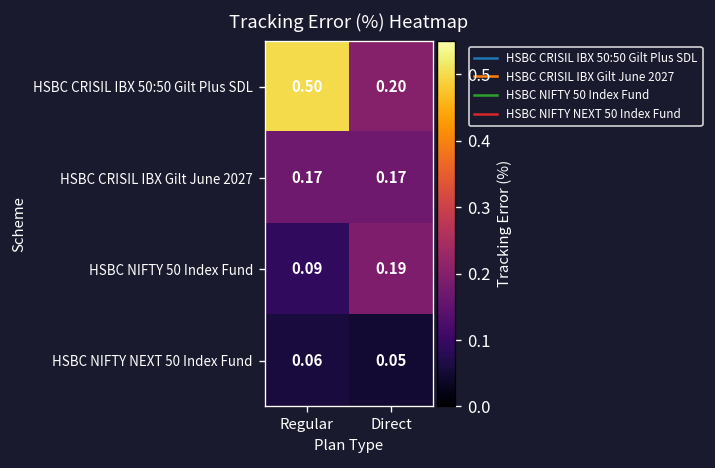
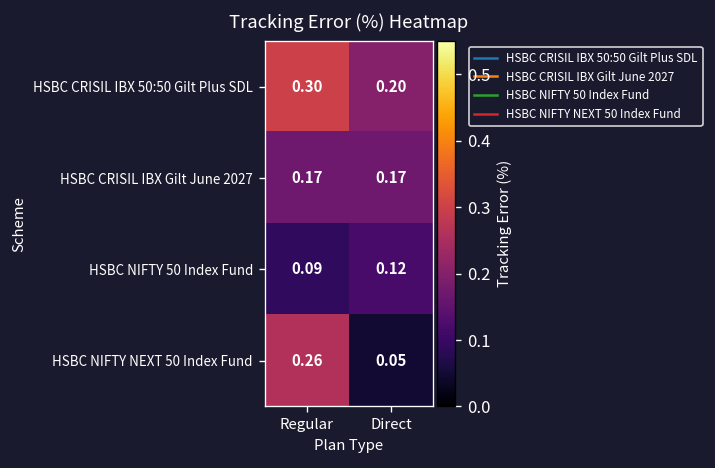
HSBC CRISIL IBX 50:50 Gilt Plus SDL, Regular: 0.50 -> 0.30
HSBC NIFTY 50 Index Fund, Direct: 0.19 -> 0.12
HSBC NIFTY NEXT 50 Index Fund, Regular: 0.06 -> 0.26
